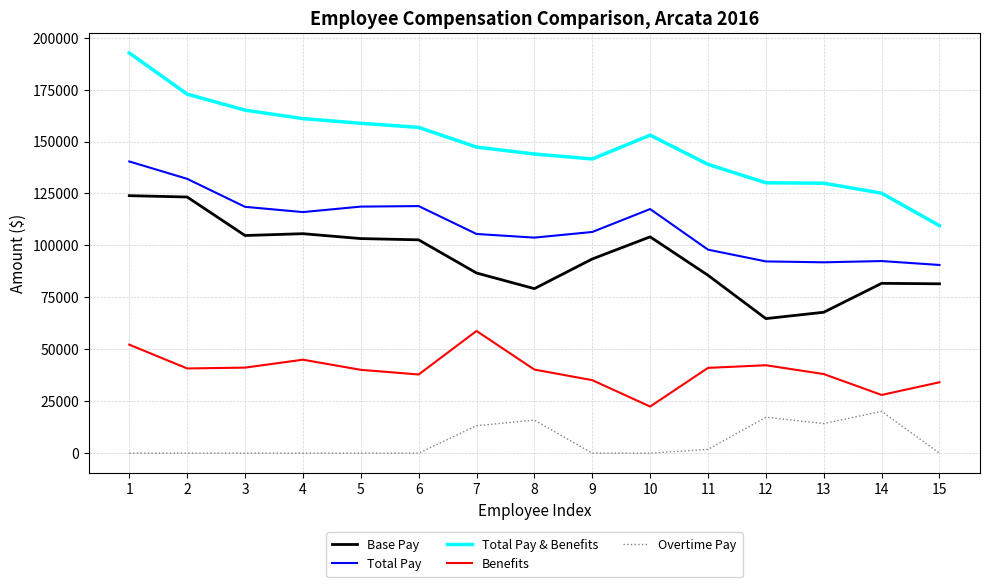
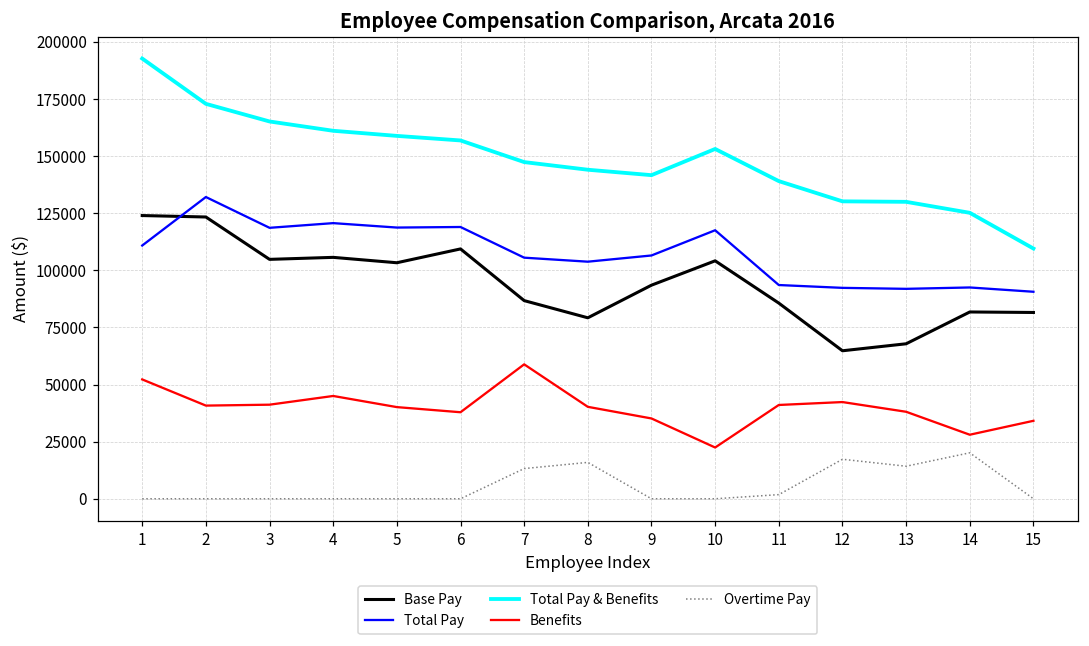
Total Pay, 1: 140000 -> 111000
Total Pay, 4: 116000 -> 121000
Base Pay, 6: 103000 -> 109000
Total Pay, 11: 98000 -> 94000
